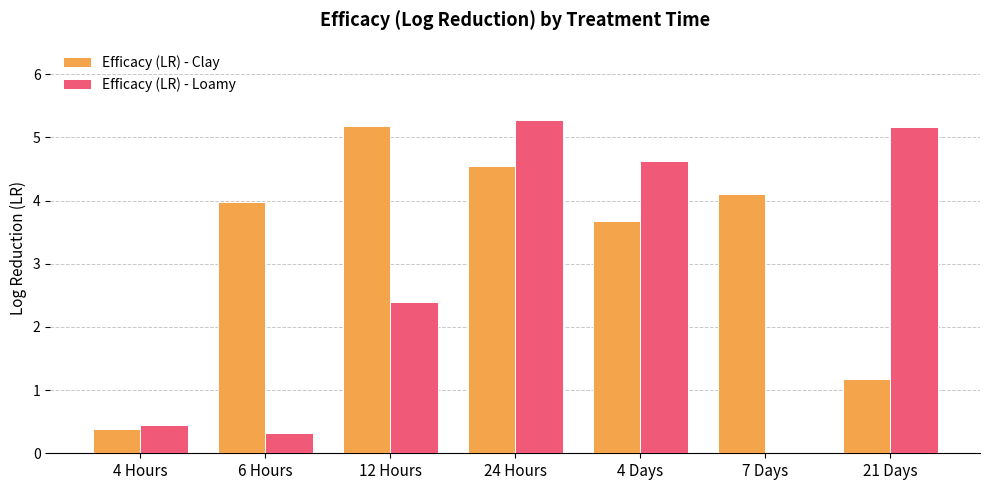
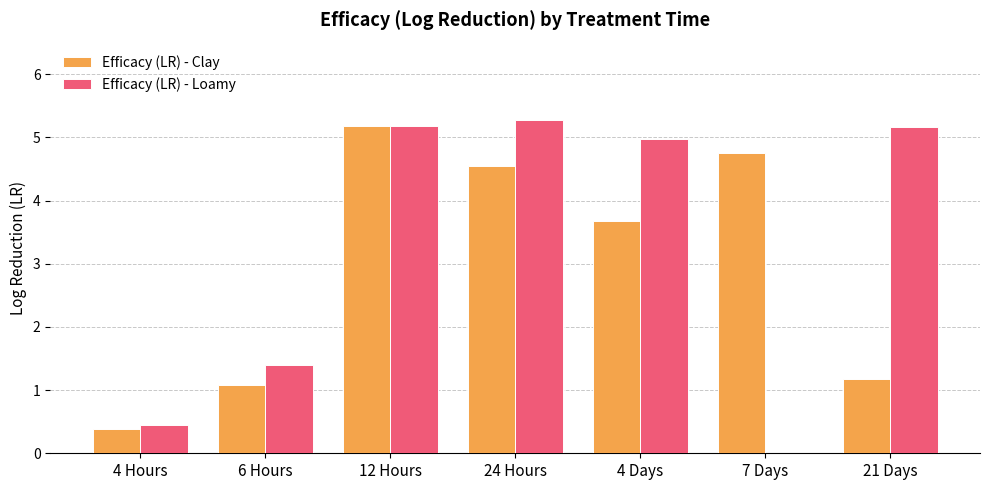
Efficacy (LR) - Clay, 6 Hours: 4.0 -> 1.1
Efficacy (LR) - Loamy, 6 Hours: 0.3 -> 1.4
Efficacy (LR) - Loamy, 12 Hours: 2.4 -> 5.2
Efficacy (LR) - Loamy, 4 Days: 4.6 -> 5.0
Efficacy (LR) - Clay, 7 Days: 4.1 -> 4.7
